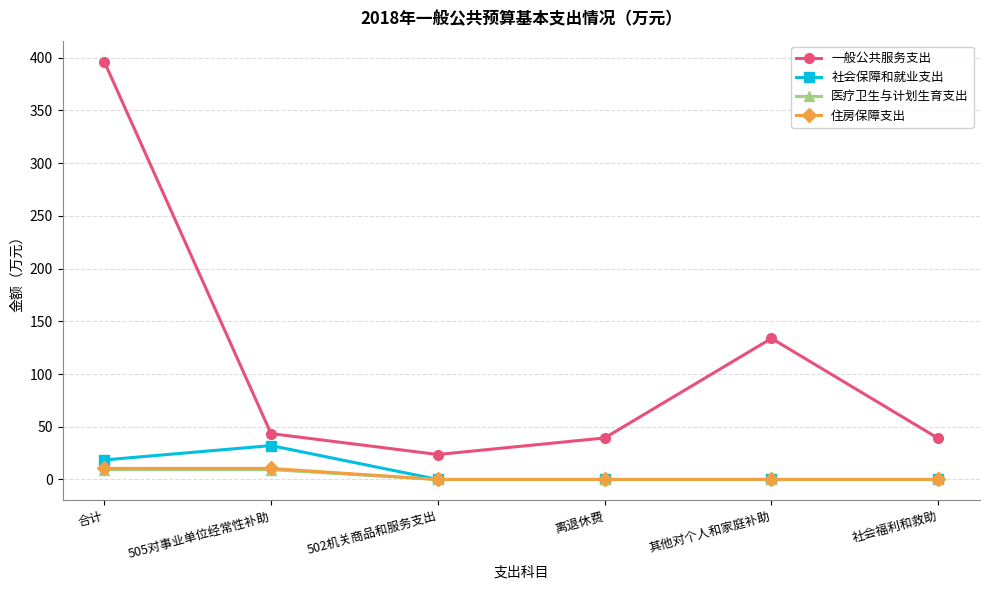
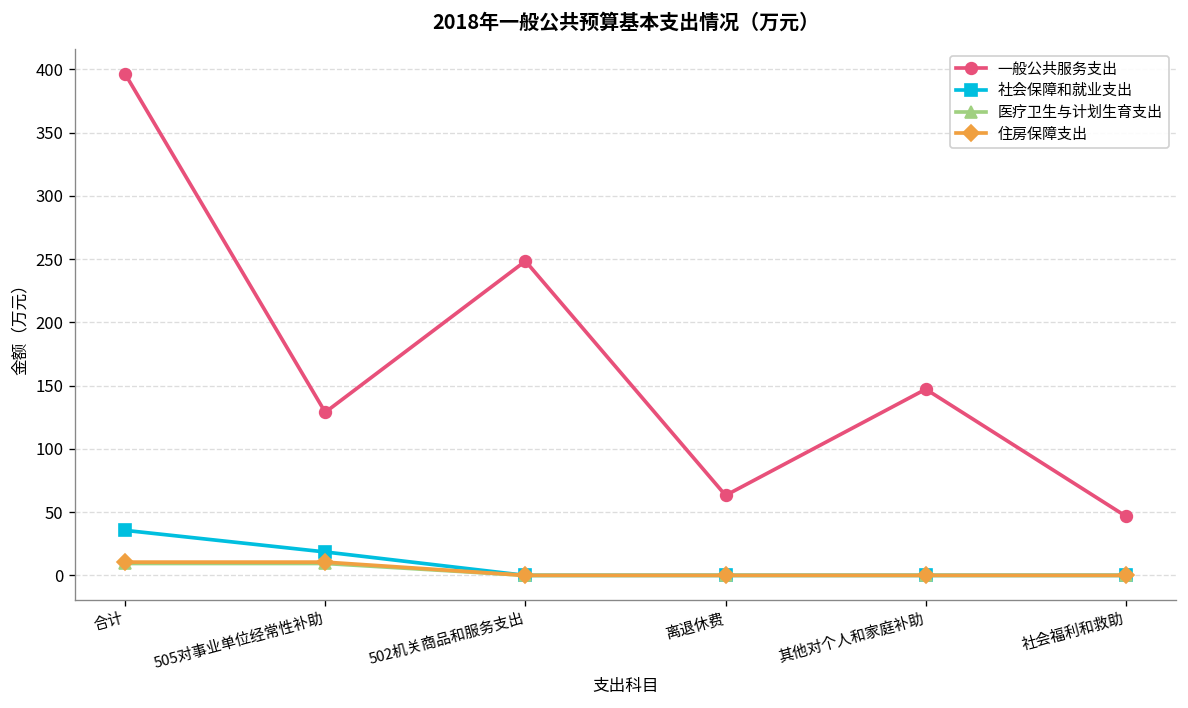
社会保障和就业支出, 合计: 19 -> 36
一般公共服务支出, 505对事业单位经常性补助: 44 -> 129
社会保障和就业支出, 505对事业单位经常性补助: 32 -> 19
一般公共服务支出, 502机关商品和服务支出: 24 -> 248
一般公共服务支出, 离退休费: 39 -> 63
一般公共服务支出, 其他对个人和家庭补助: 134 -> 147
一般公共服务支出, 社会福利和救助: 39 -> 47
